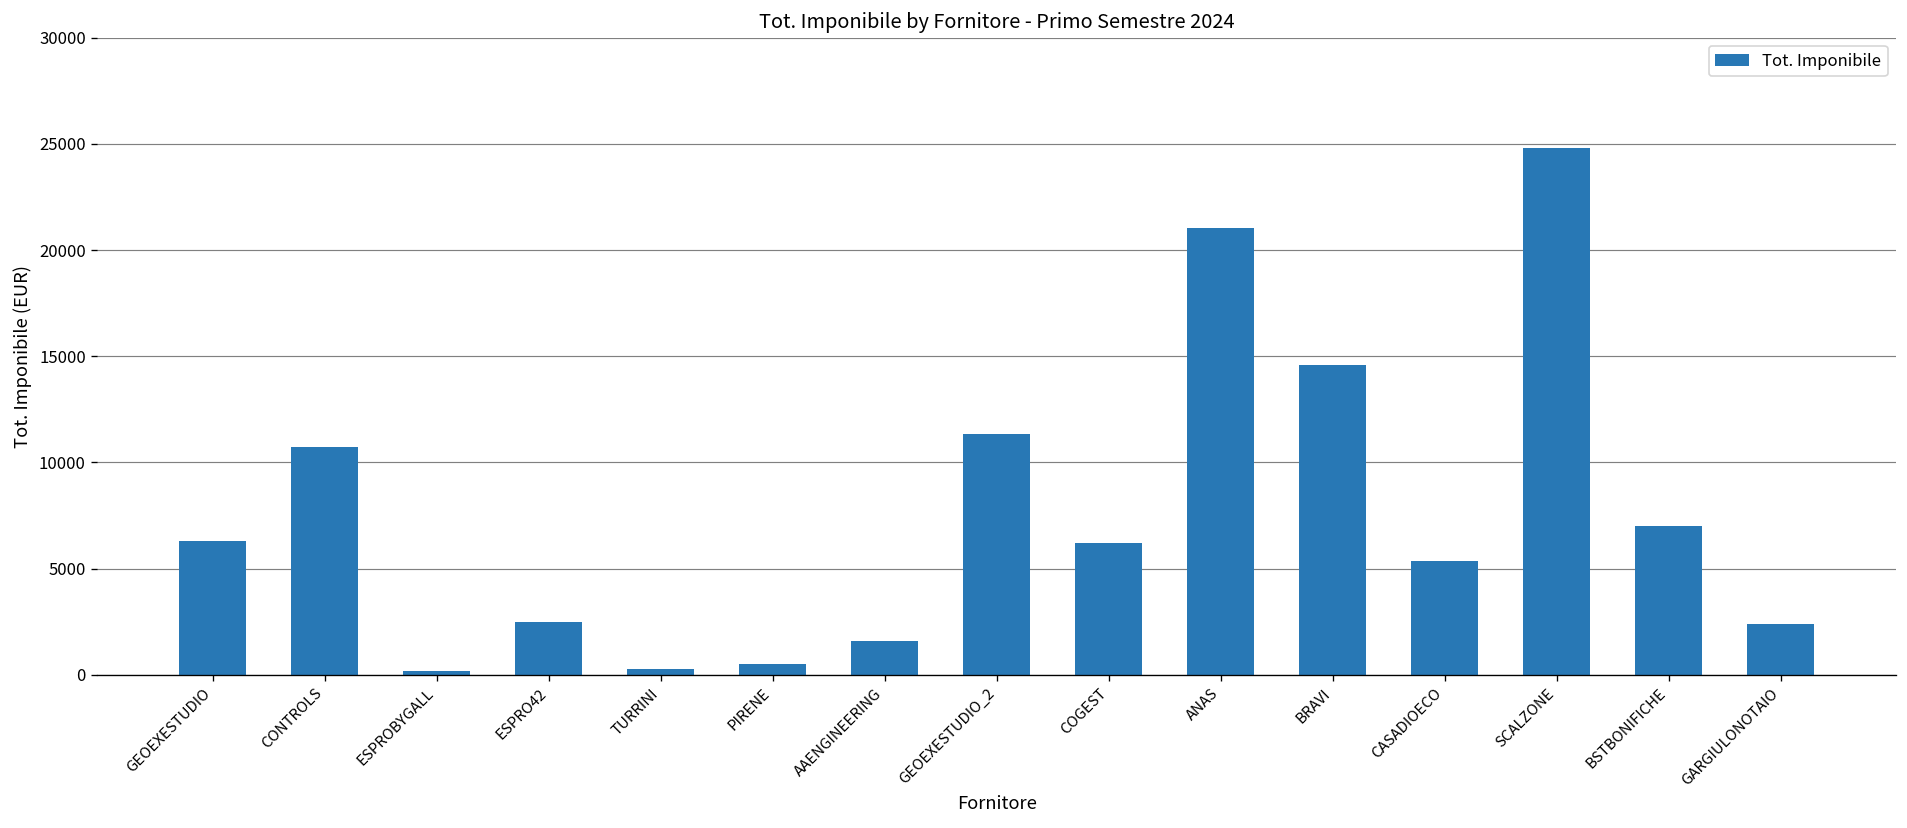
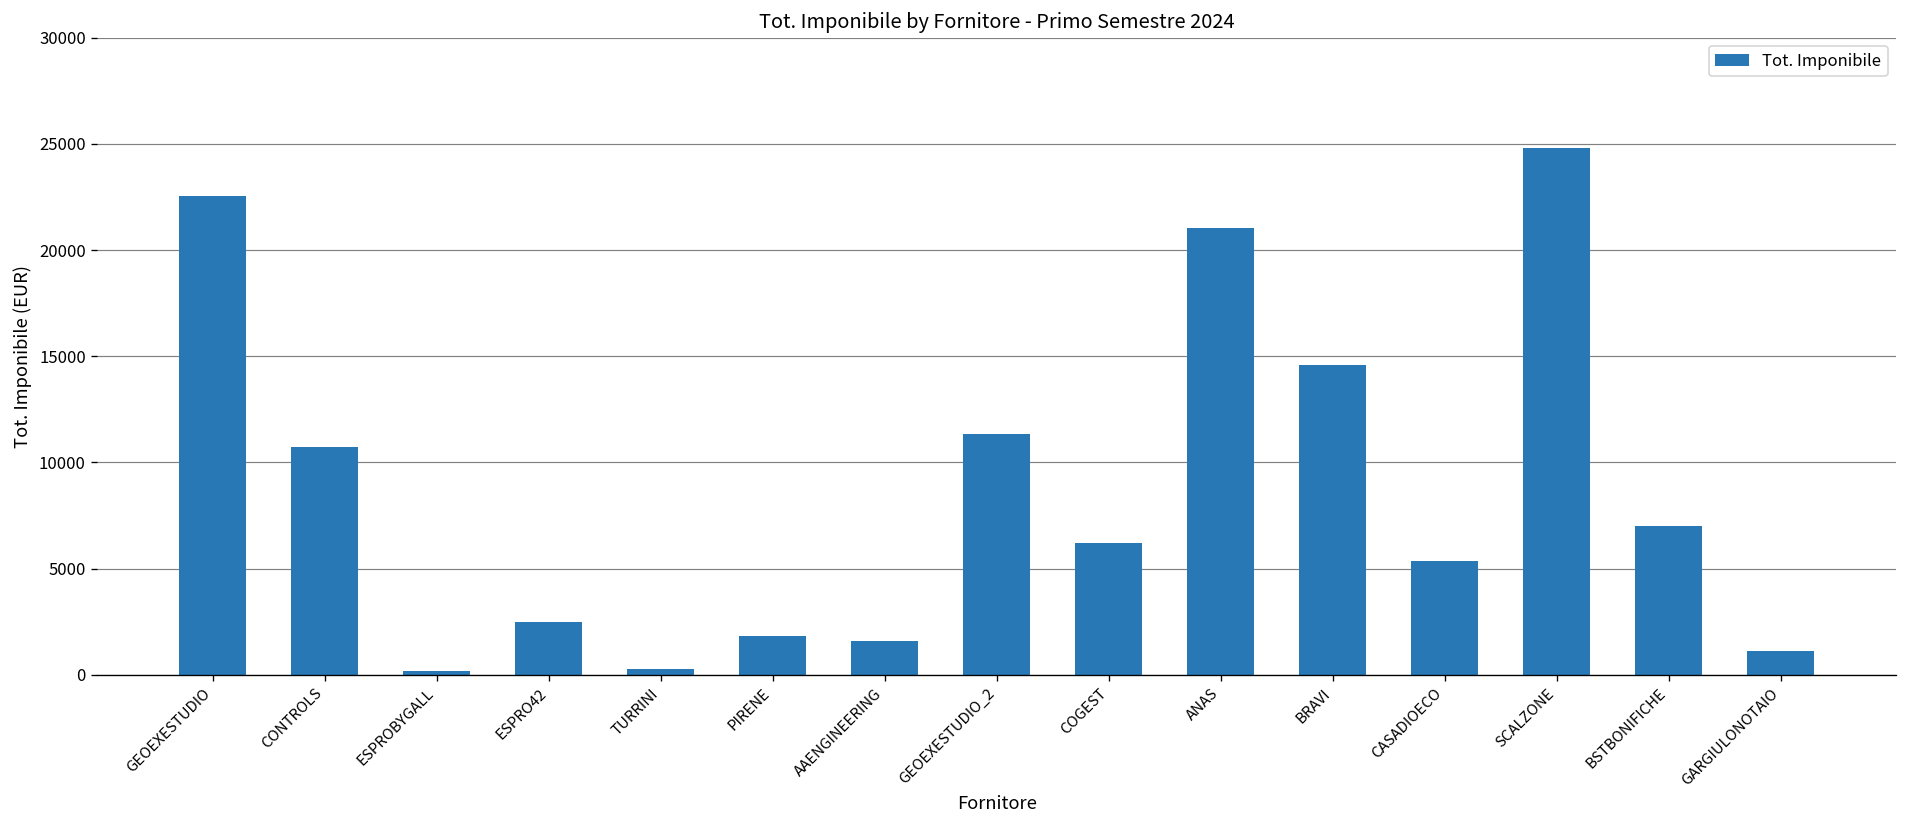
GEOEXESTUDIO: 6300 -> 22600
PIRENE: 500 -> 1800
GARGIULONOTAIO: 2400 -> 1100
